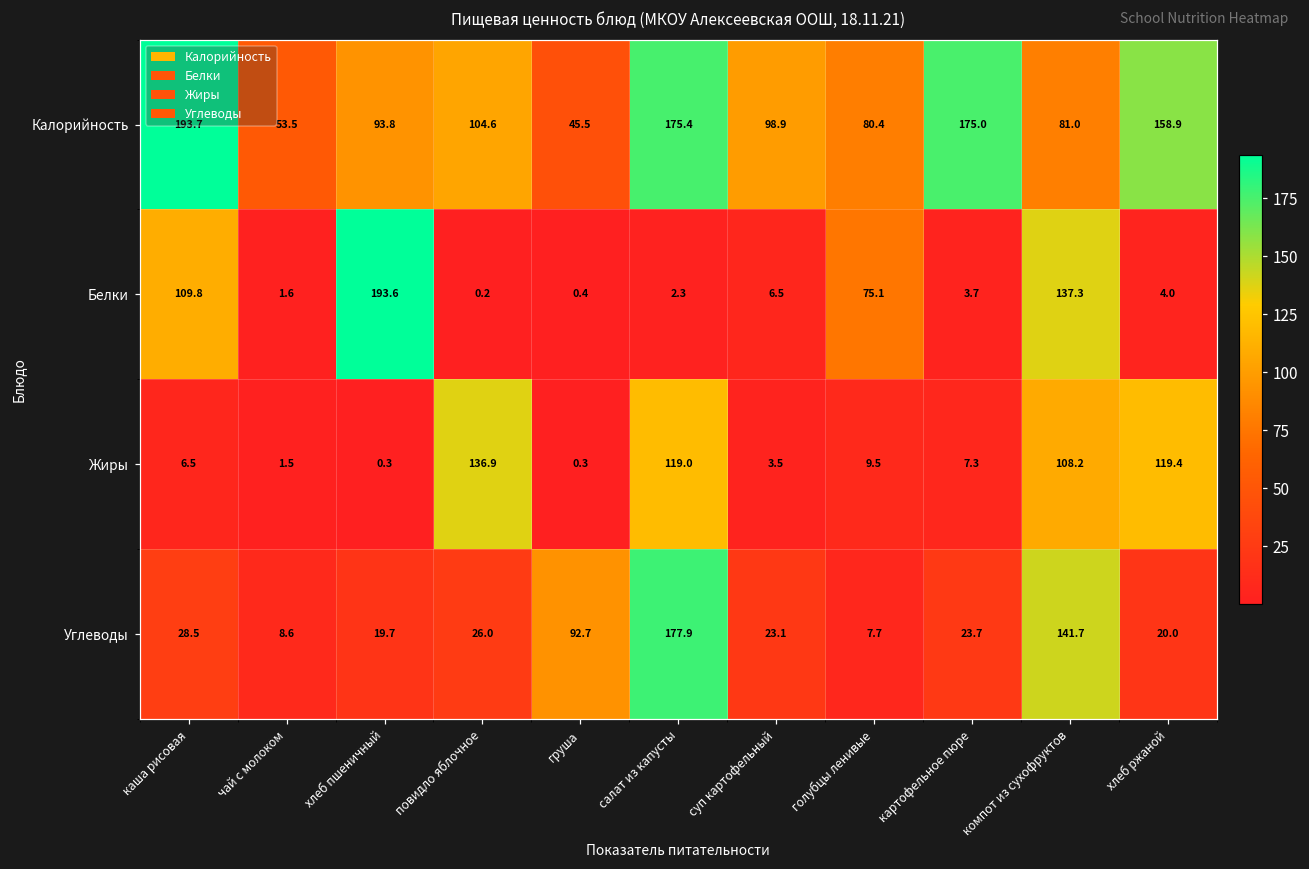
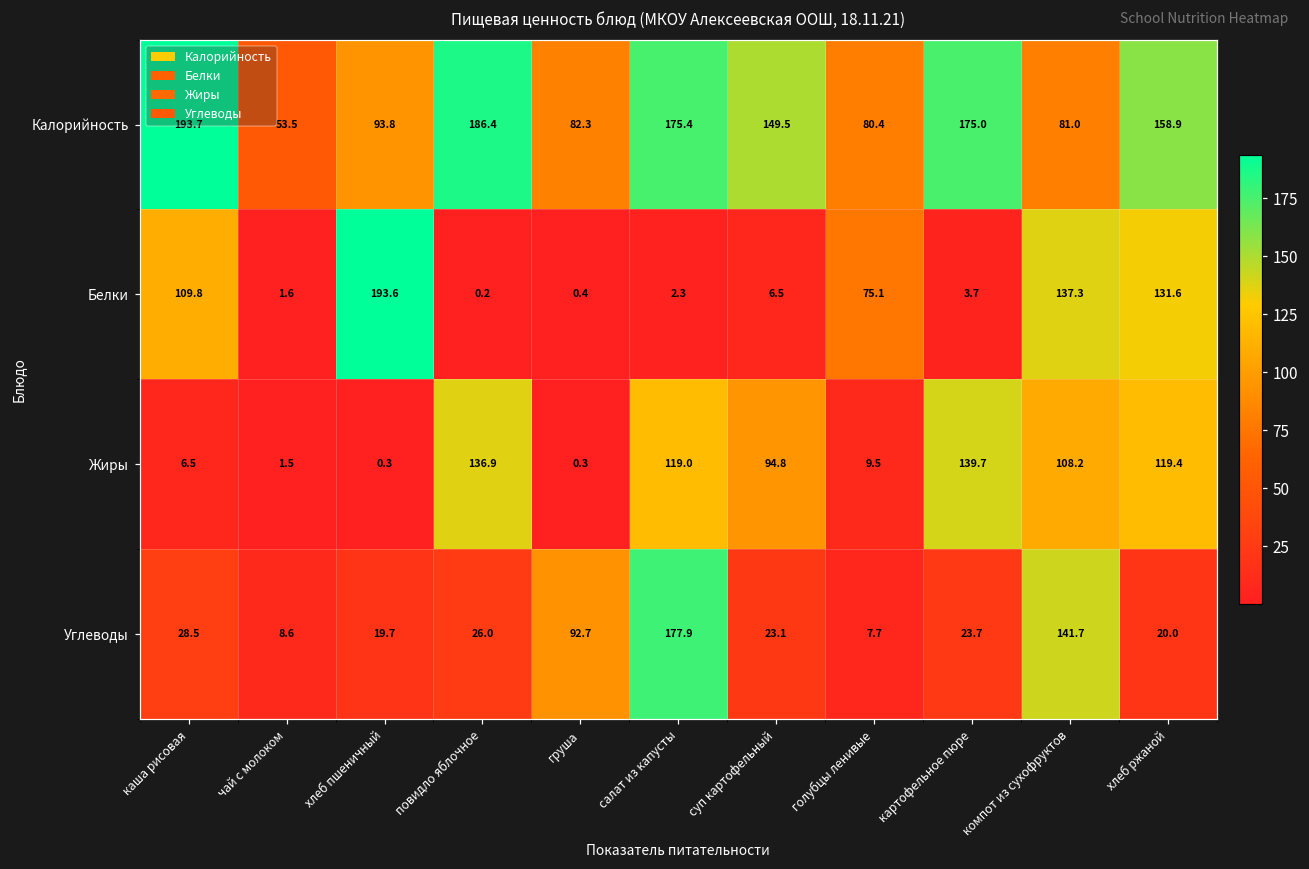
Калорийность, повидло яблочное: 104.6 -> 186.4
Калорийность, груша: 45.5 -> 82.3
Калорийность, суп картофельный: 98.9 -> 149.5
Белки, хлеб ржаной: 4.0 -> 131.6
Жиры, суп картофельный: 3.5 -> 94.8
Жиры, картофельное пюре: 7.3 -> 139.7
